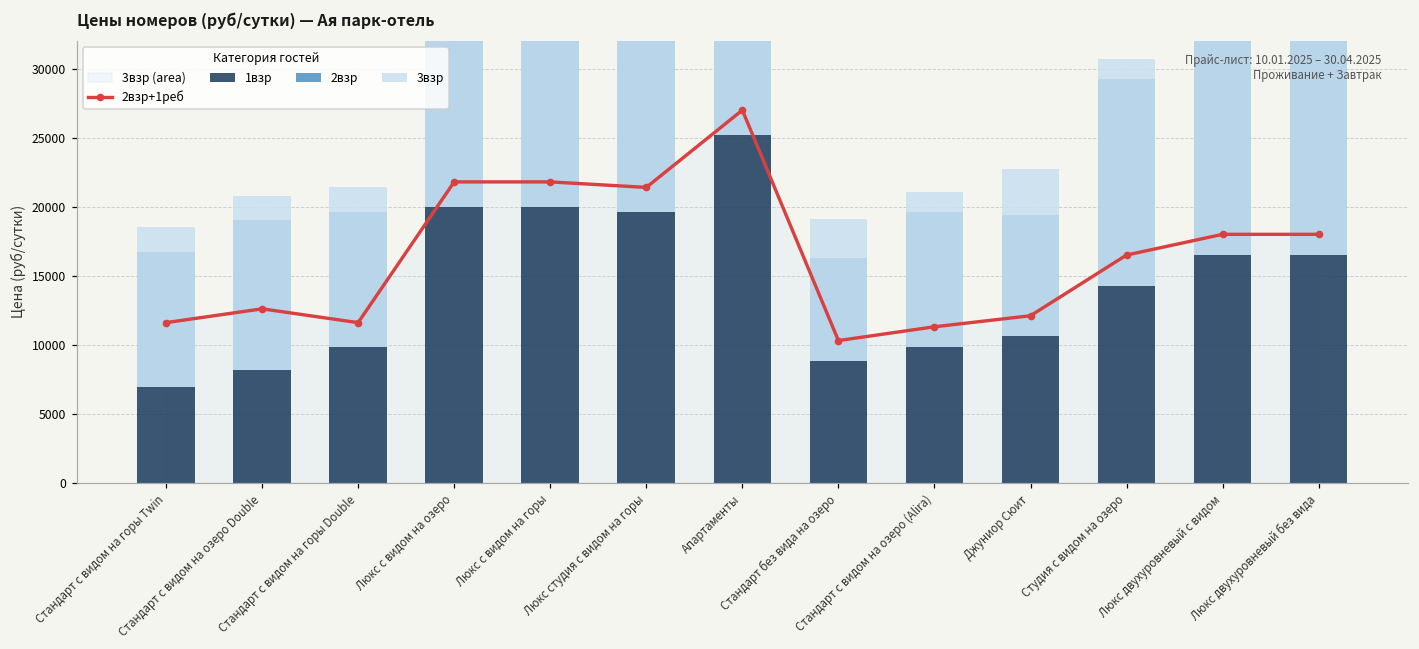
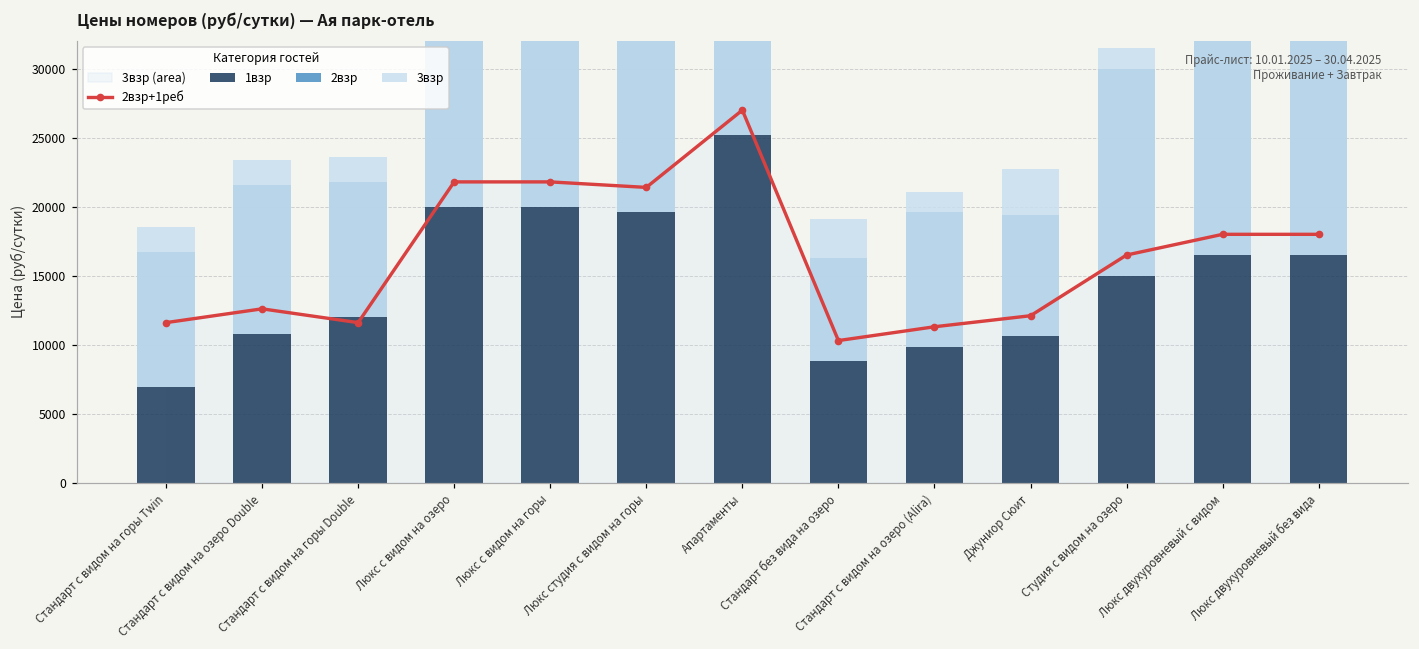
1взр, Стандарт с видом на озеро Double: 8200 -> 10800
1взр, Стандарт с видом на горы Double: 9800 -> 12000
1взр, Студия с видом на озеро: 14200 -> 15000
